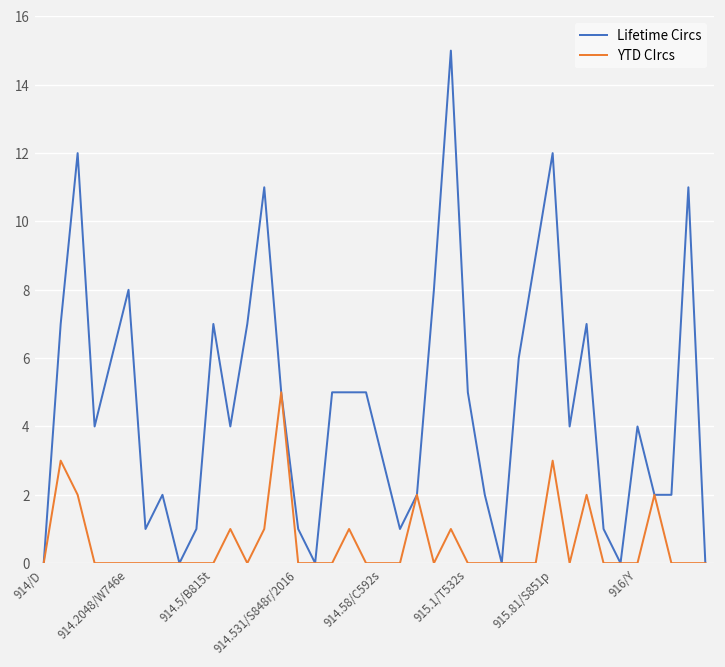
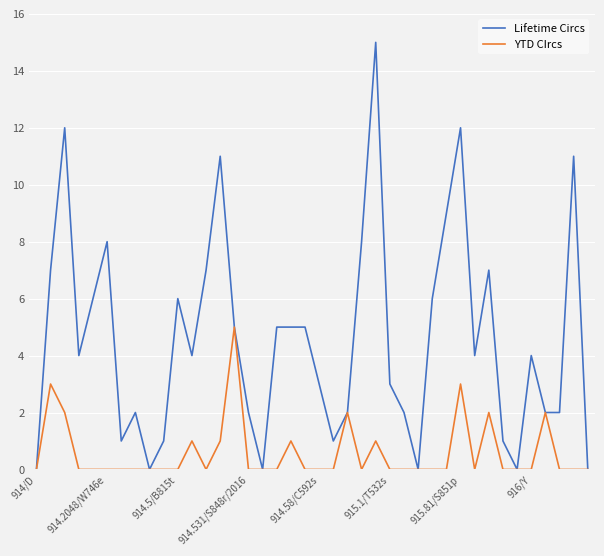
Lifetime Circs, 914.5/B815t: 7 -> 6
Lifetime Circs, 914.531/S848r/2016: 1 -> 2
Lifetime Circs, 915.1/T532s: 5 -> 3
